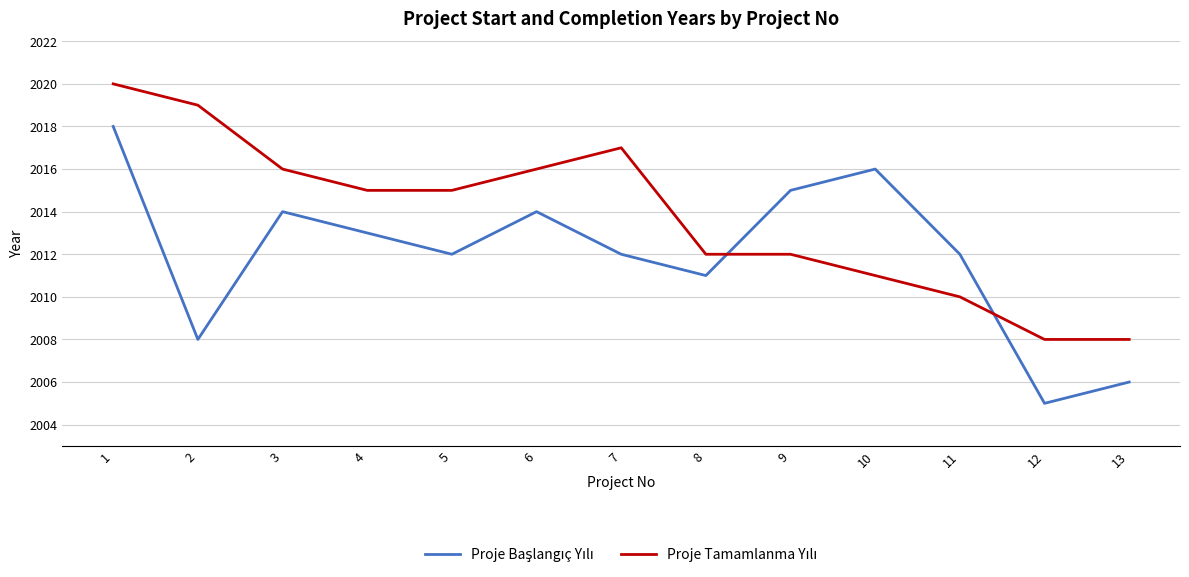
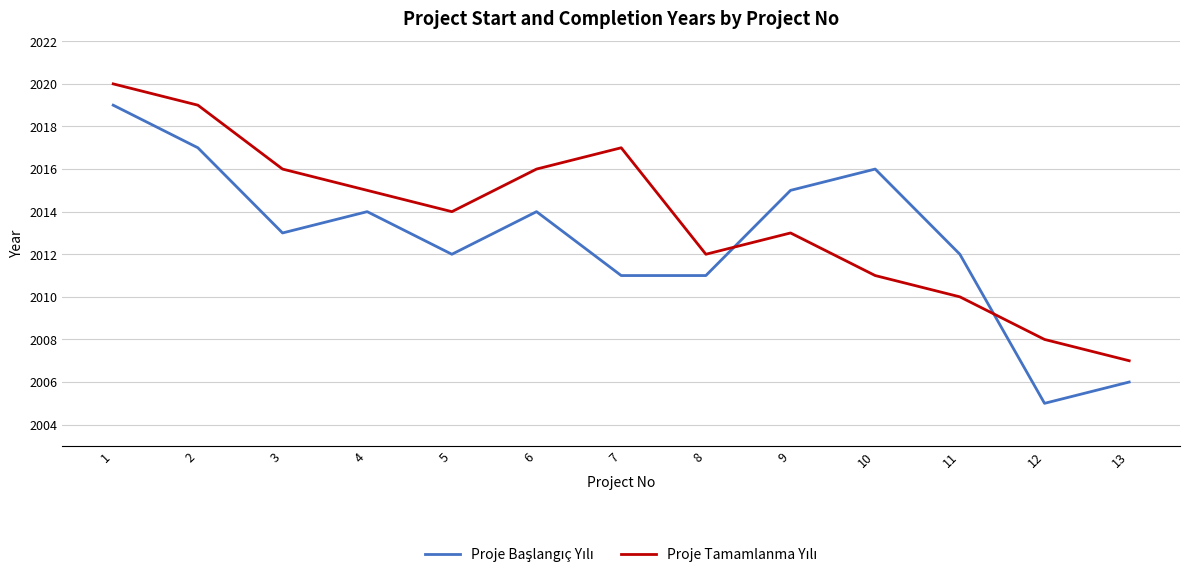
Proje Başlangıç Yılı, 1: 2018 -> 2019
Proje Başlangıç Yılı, 2: 2008 -> 2017
Proje Başlangıç Yılı, 3: 2014 -> 2013
Proje Başlangıç Yılı, 4: 2013 -> 2014
Proje Tamamlanma Yılı, 5: 2015 -> 2014
Proje Başlangıç Yılı, 7: 2012 -> 2011
Proje Tamamlanma Yılı, 9: 2012 -> 2013
Proje Tamamlanma Yılı, 13: 2008 -> 2007
